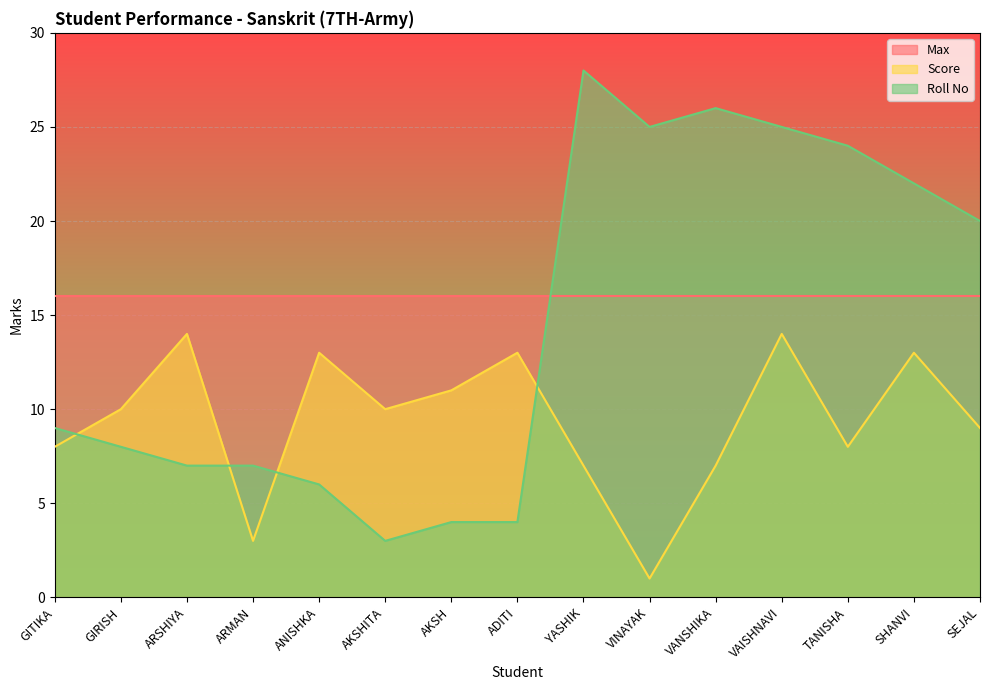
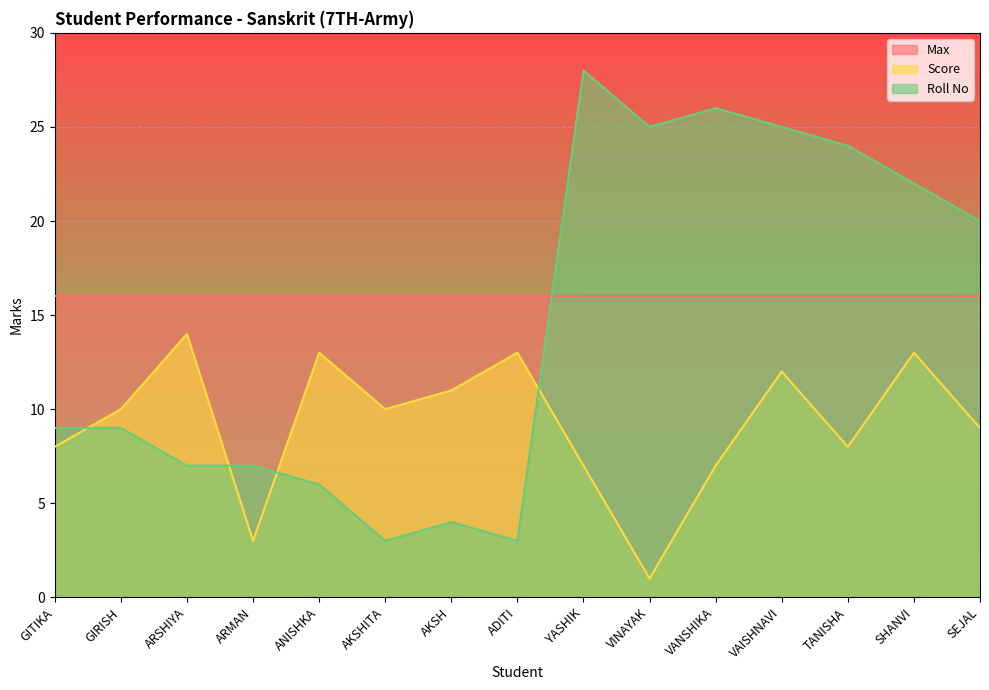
Roll No, GIRISH: 8 -> 9
Roll No, ADITI: 4 -> 3
Score, VAISHNAVI: 14 -> 12
